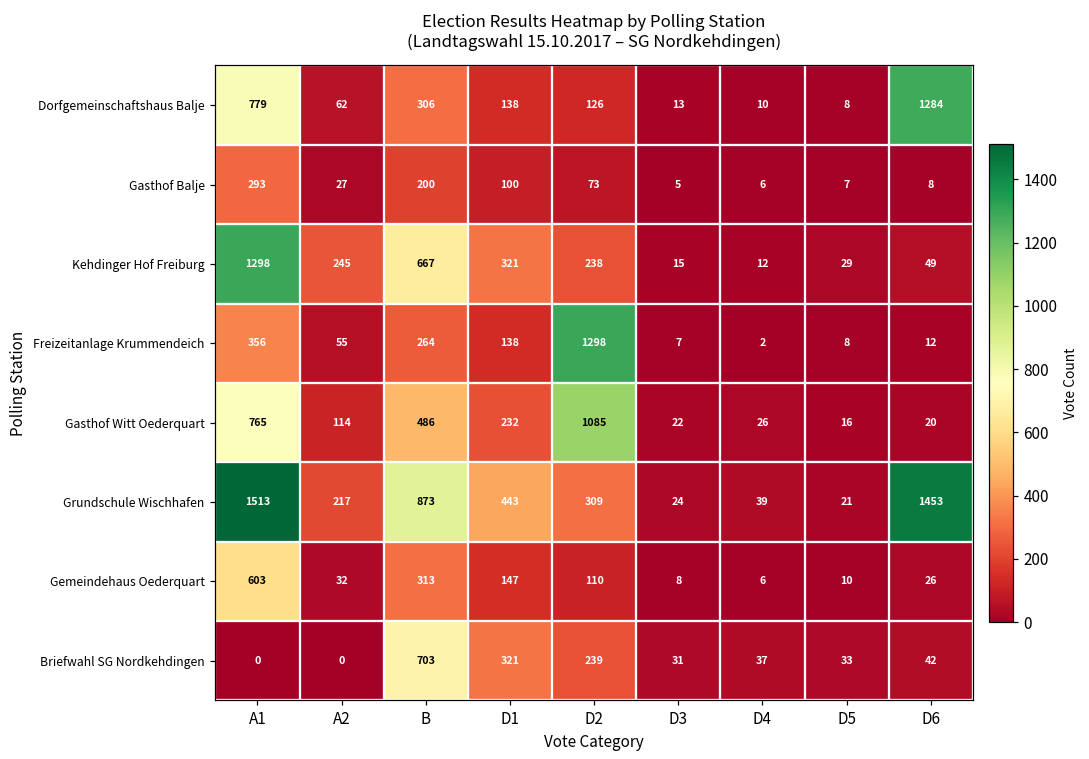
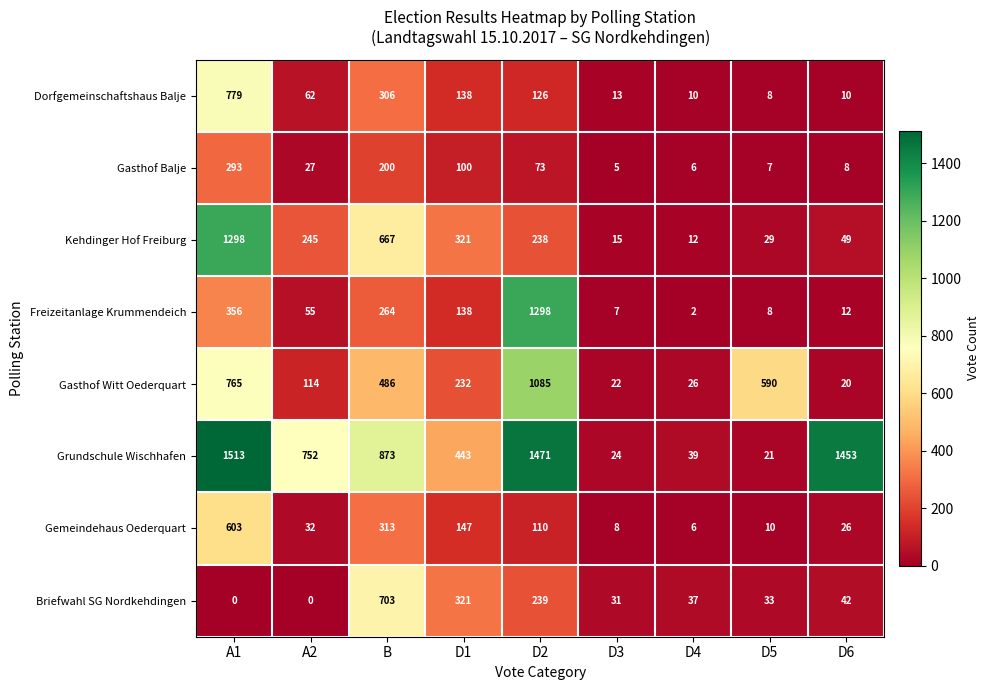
Dorfgemeinschaftshaus Balje, D6: 1284 -> 10
Gasthof Witt Oederquart, D5: 16 -> 590
Grundschule Wischhafen, A2: 217 -> 752
Grundschule Wischhafen, D2: 309 -> 1471
